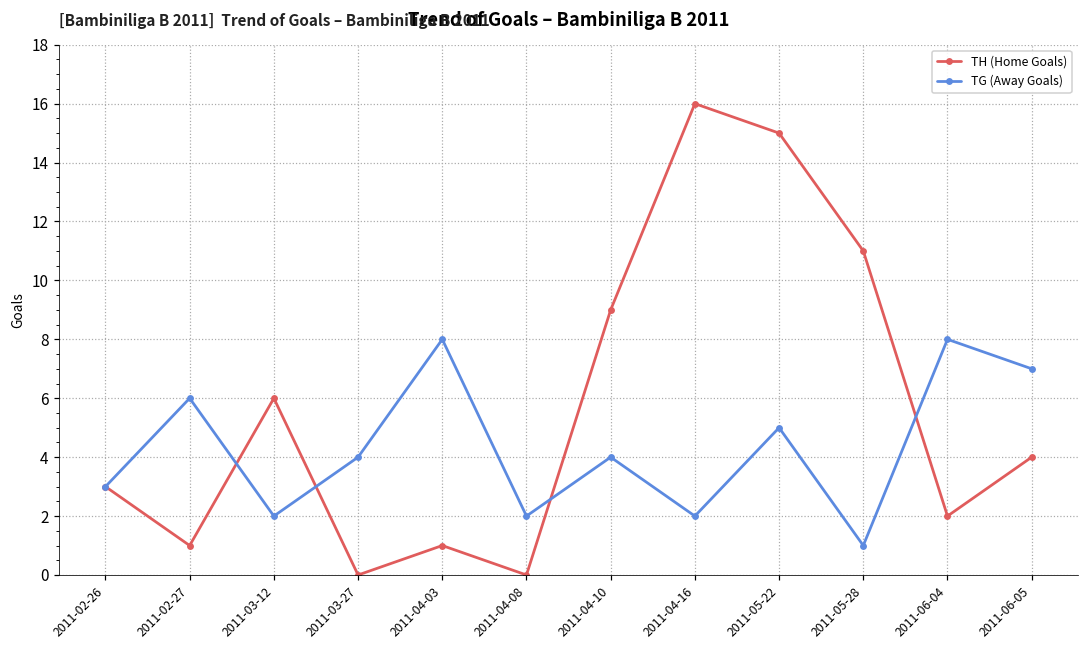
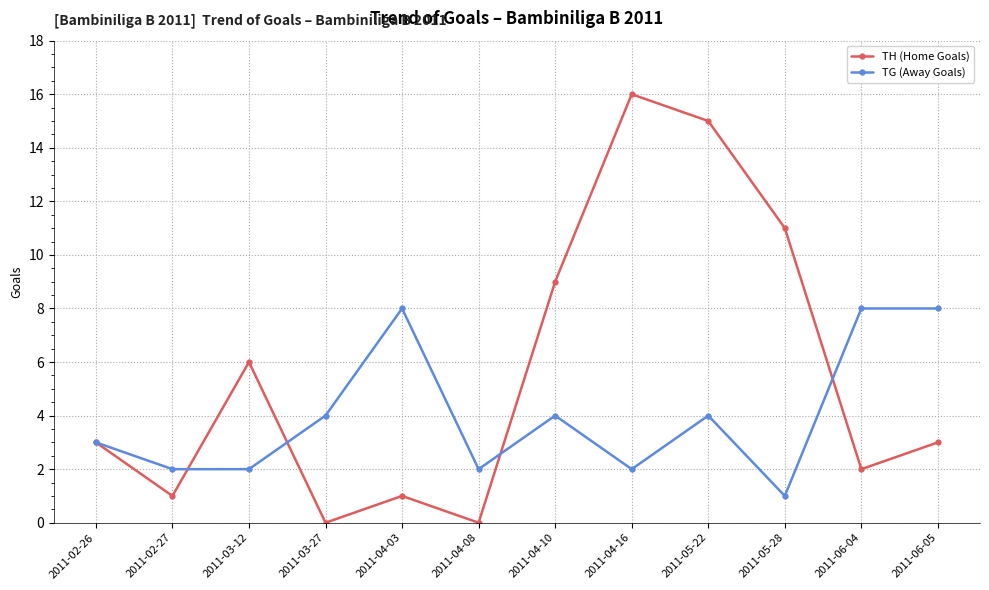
TG (Away Goals), 2011-02-27: 6 -> 2
TG (Away Goals), 2011-05-22: 5 -> 4
TH (Home Goals), 2011-06-05: 4 -> 3
TG (Away Goals), 2011-06-05: 7 -> 8
